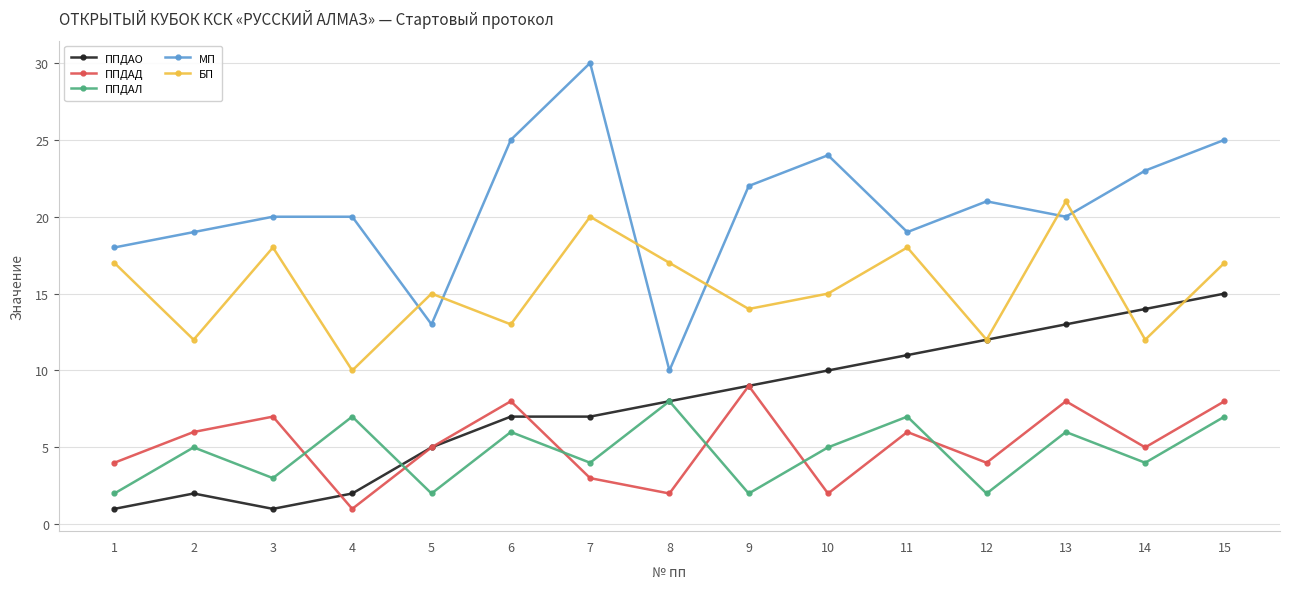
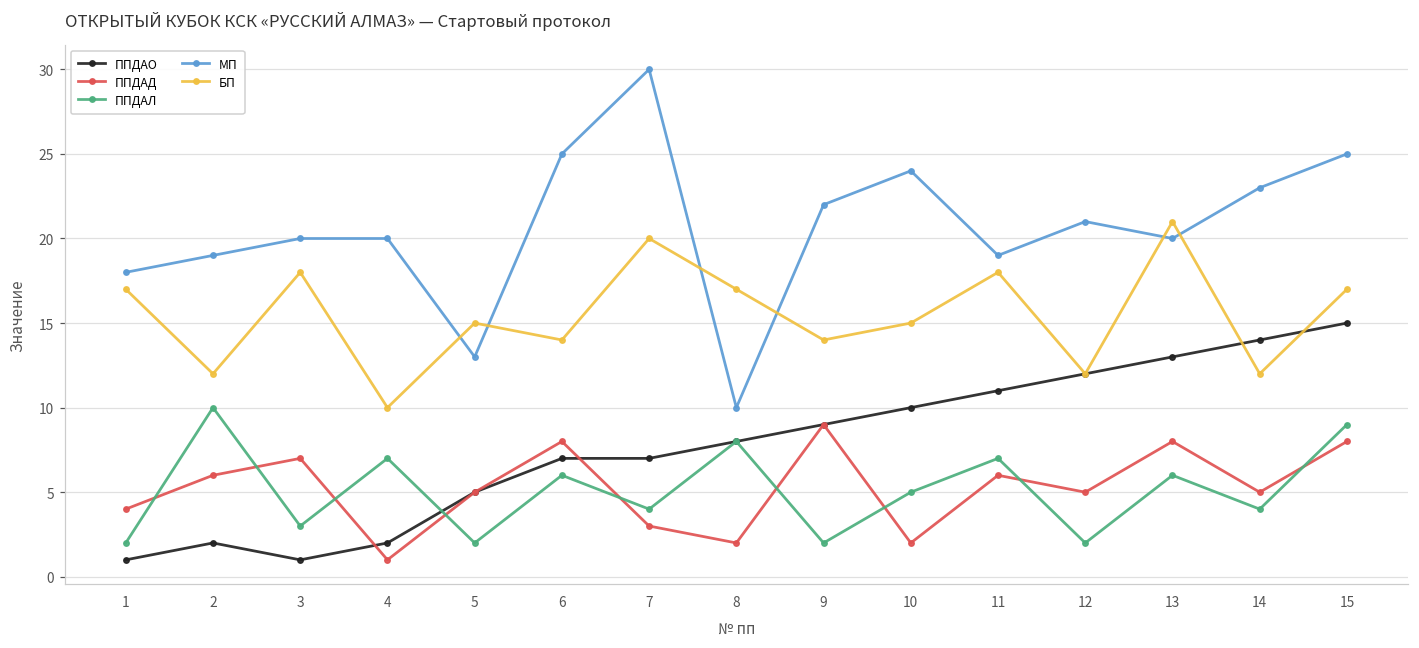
ППДАЛ, 2: 5 -> 10
БП, 6: 13 -> 14
ППДАД, 12: 4 -> 5
ППДАЛ, 15: 7 -> 9
